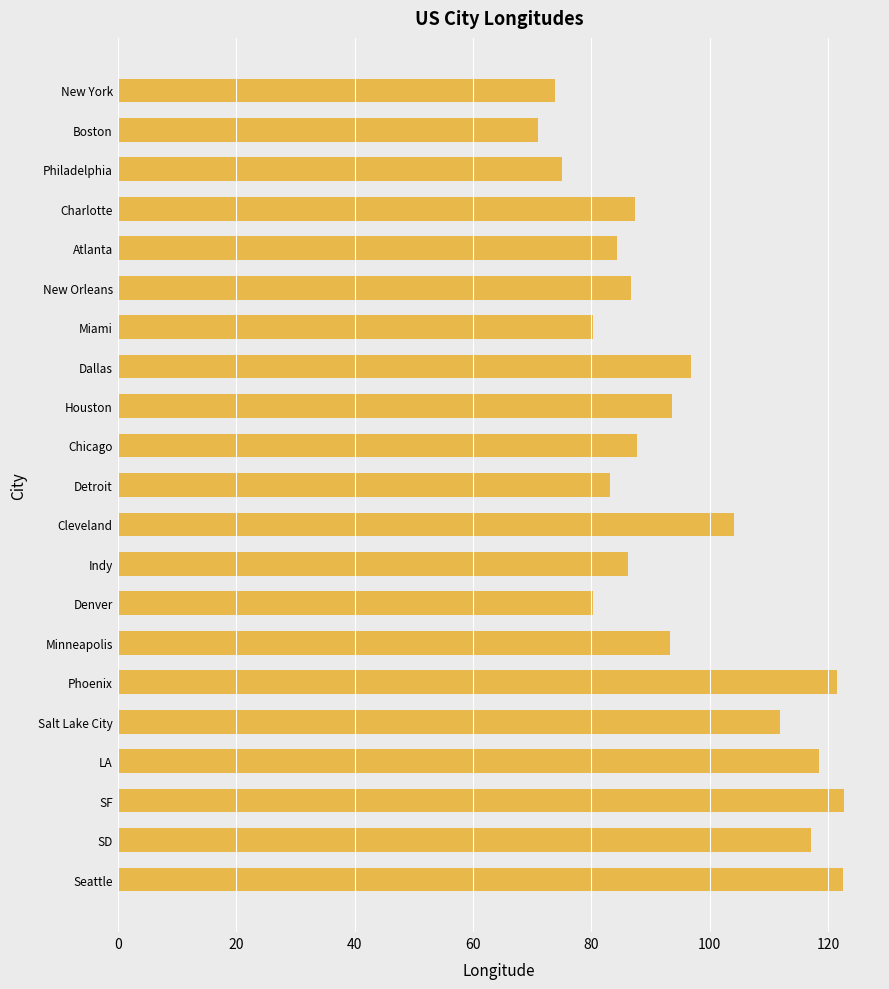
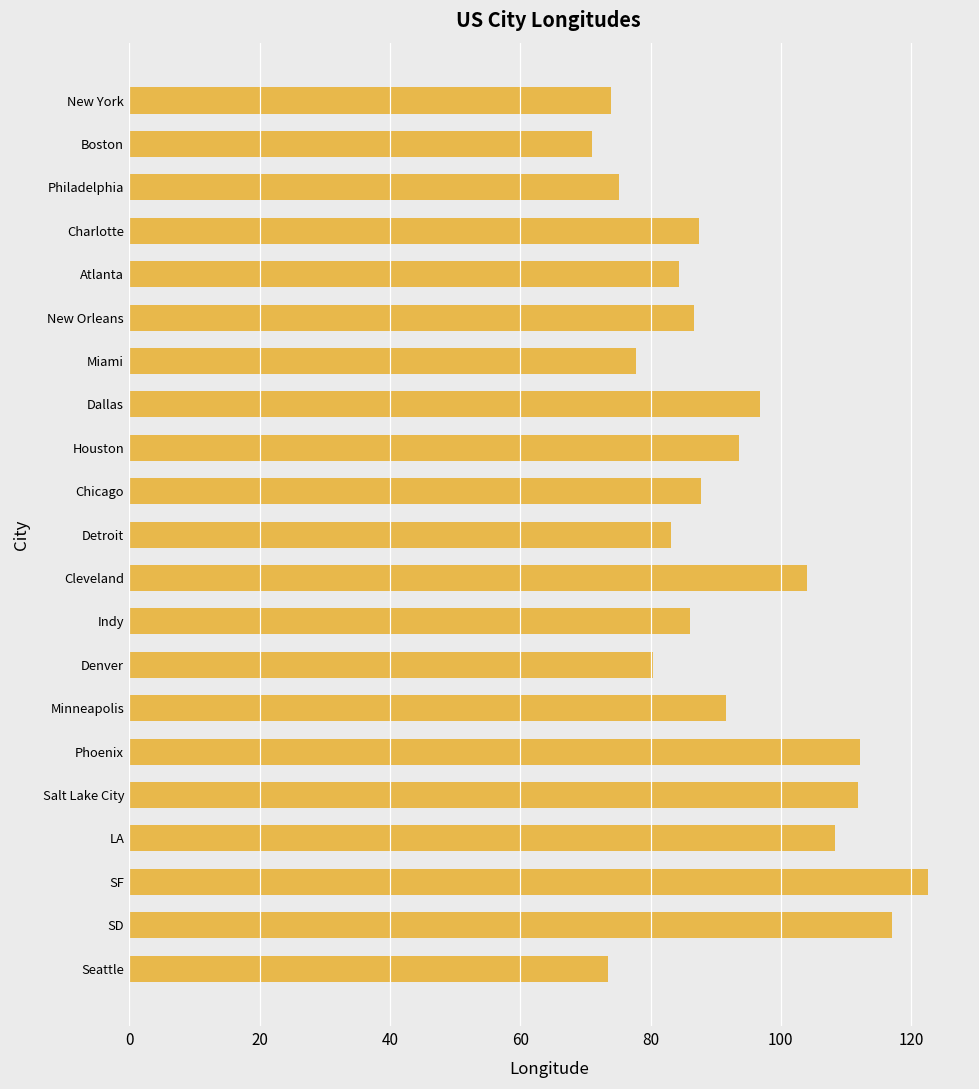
Miami: 80 -> 78
Minneapolis: 93 -> 92
Phoenix: 121 -> 112
LA: 118 -> 108
Seattle: 122 -> 73
